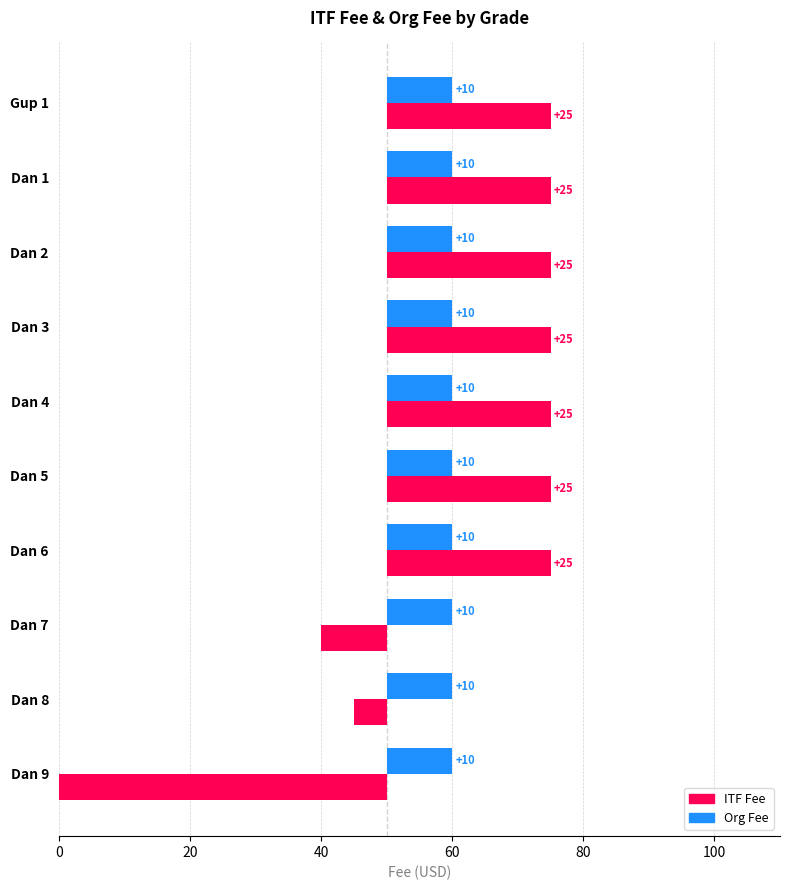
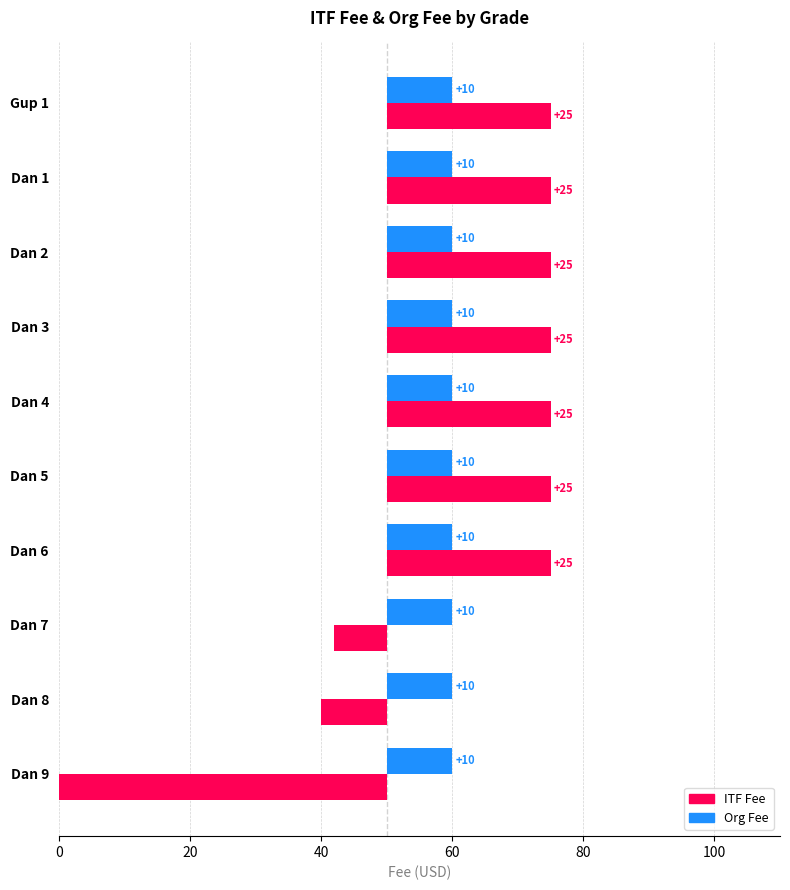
ITF Fee, Dan 7: 40 -> 42
ITF Fee, Dan 8: 45 -> 40
